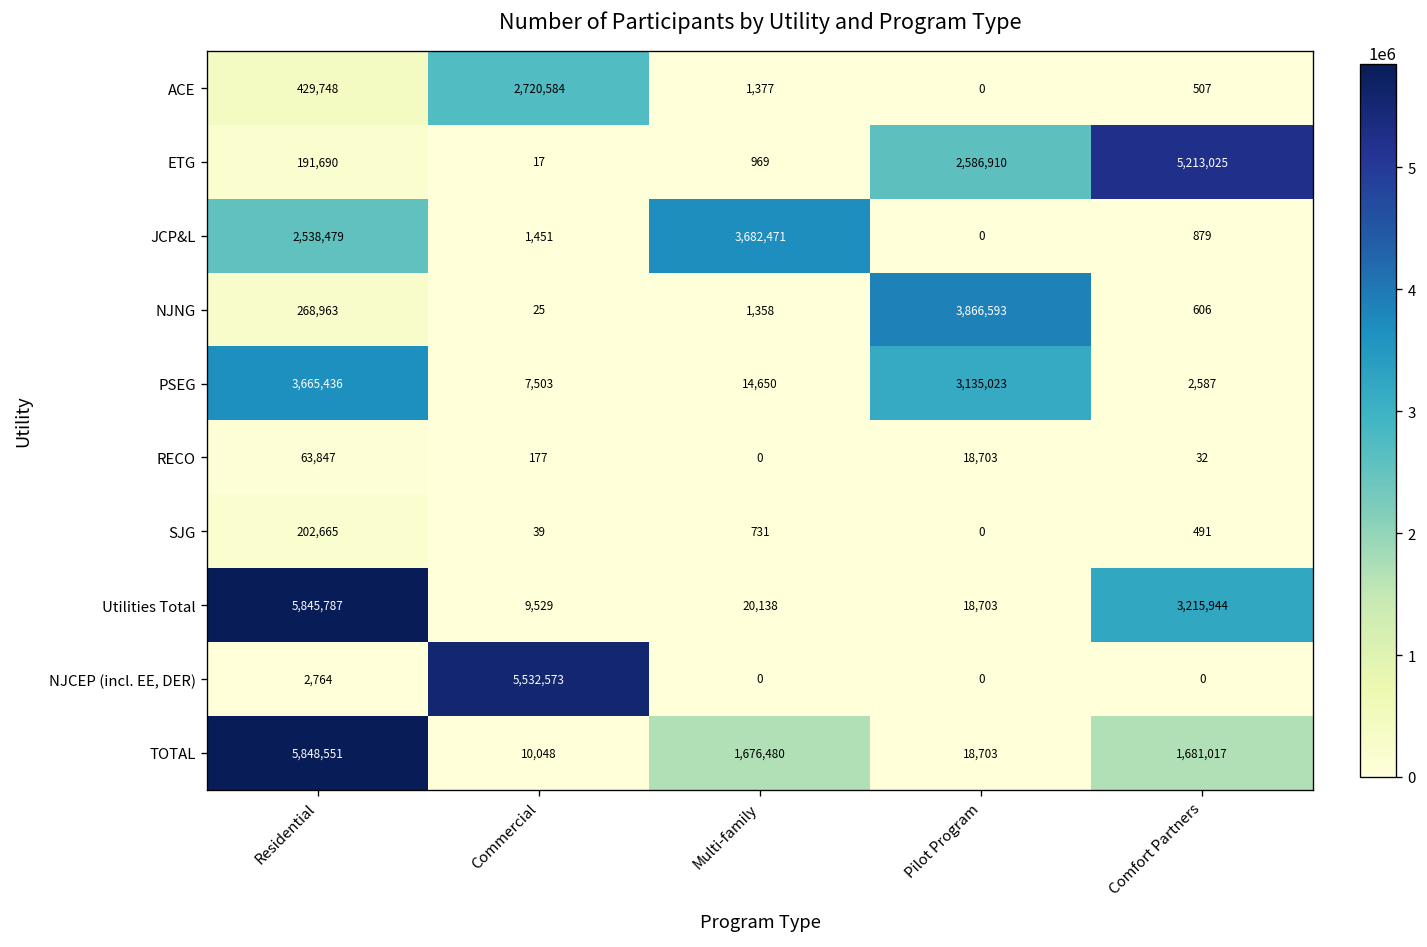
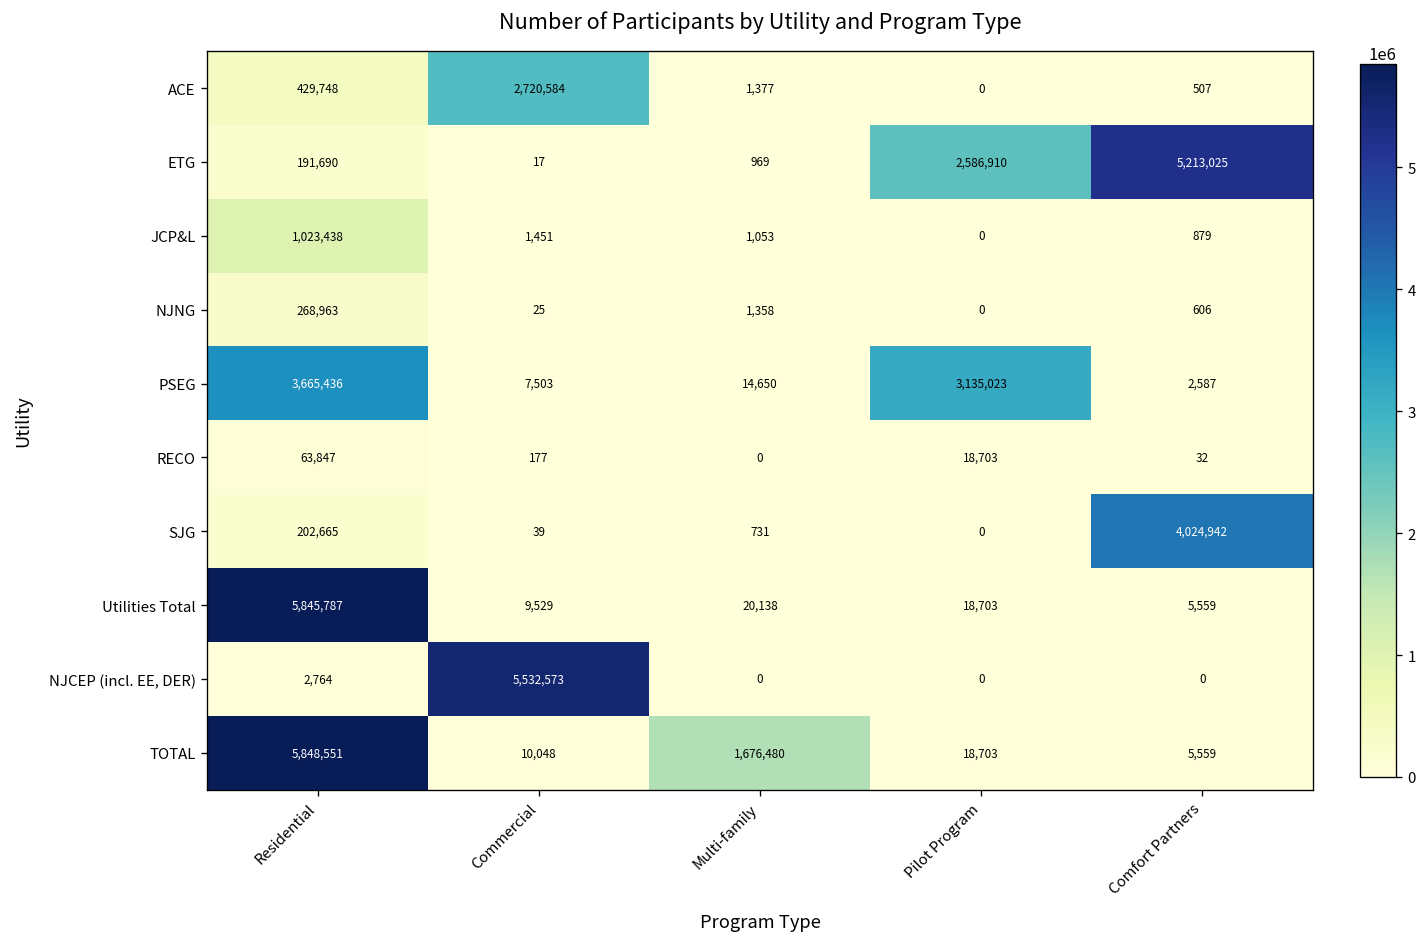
JCP&L, Residential: 2,538,479 -> 1,023,438
JCP&L, Multi-family: 3,682,471 -> 1,053
NJNG, Pilot Program: 3,866,593 -> 0
SJG, Comfort Partners: 491 -> 4,024,942
Utilities Total, Comfort Partners: 3,215,944 -> 5,559
TOTAL, Comfort Partners: 1,681,017 -> 5,559
